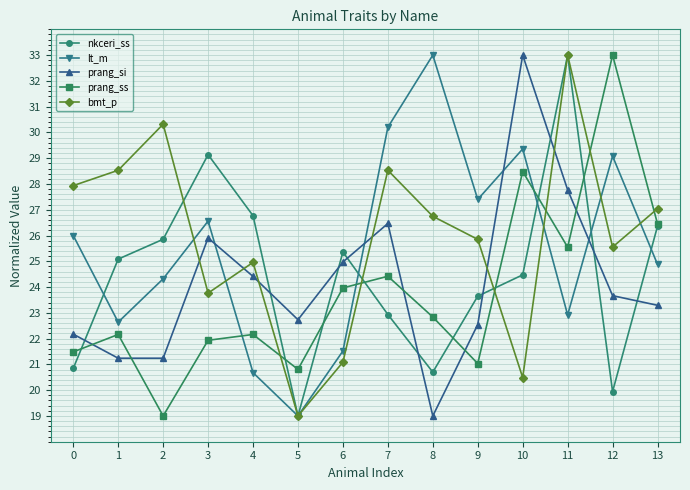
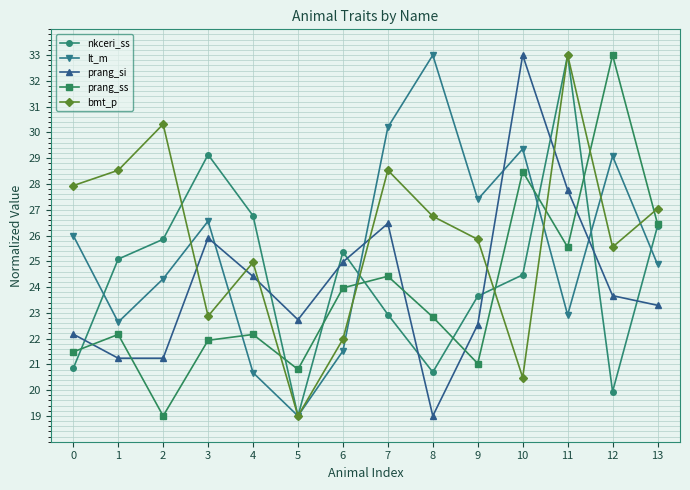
bmt_p, 3: 23.8 -> 22.9
bmt_p, 6: 21.1 -> 22.0
